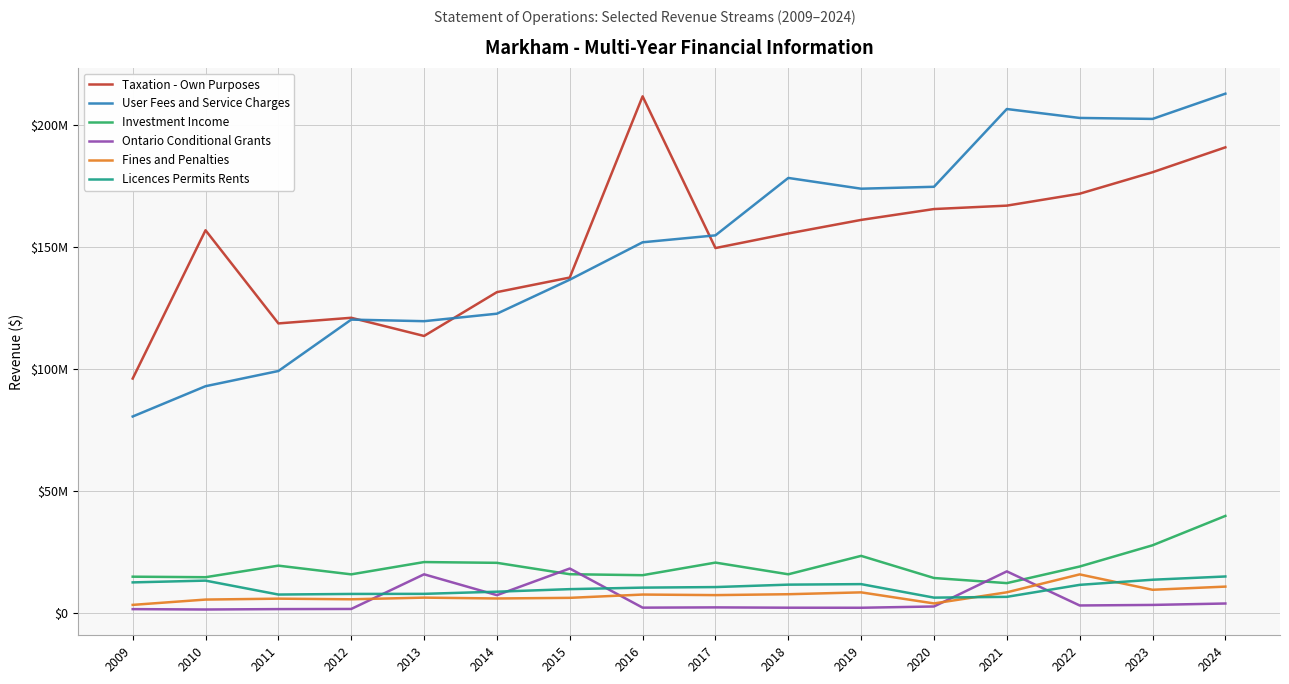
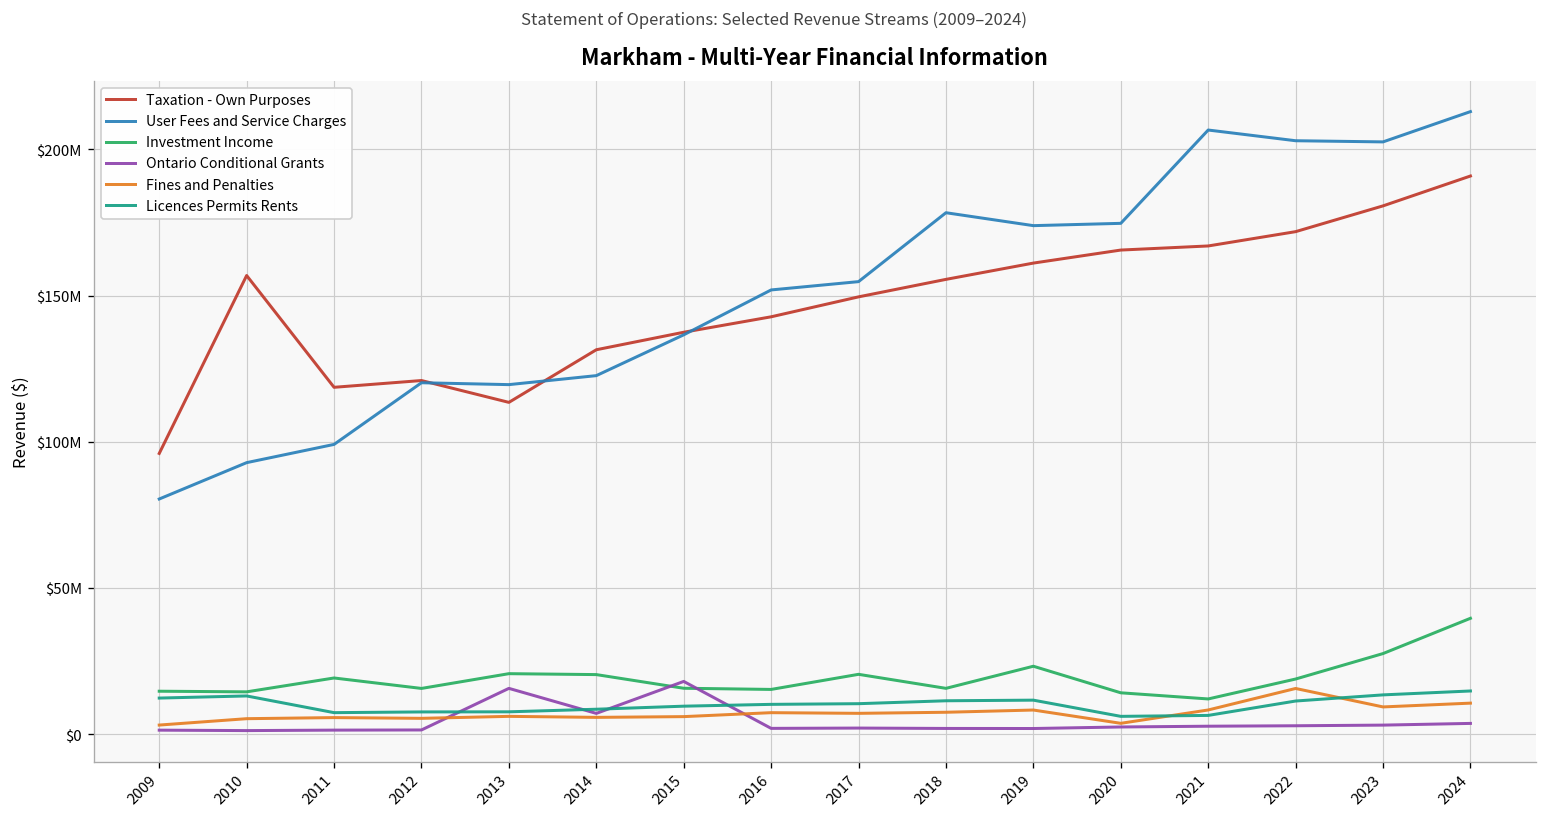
Taxation - Own Purposes, 2016: $212000000 -> $143000000
Ontario Conditional Grants, 2021: $17000000 -> $3000000
